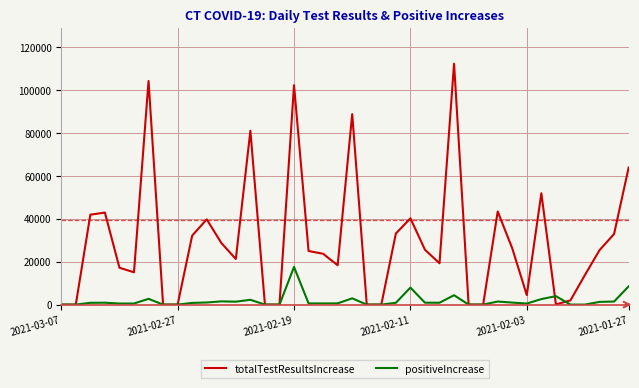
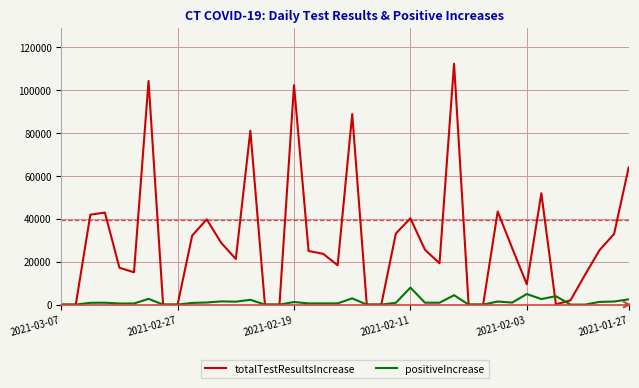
positiveIncrease, 2021-02-19: 18000 -> 1000
totalTestResultsIncrease, 2021-02-03: 4000 -> 10000
positiveIncrease, 2021-02-03: 0 -> 5000
positiveIncrease, 2021-01-27: 8000 -> 2000
